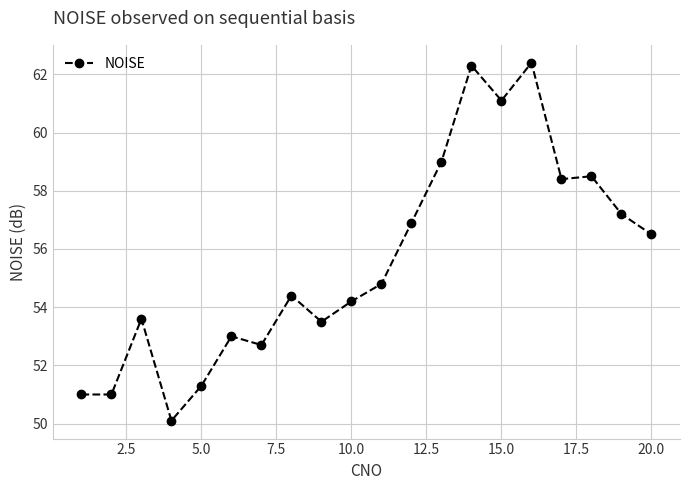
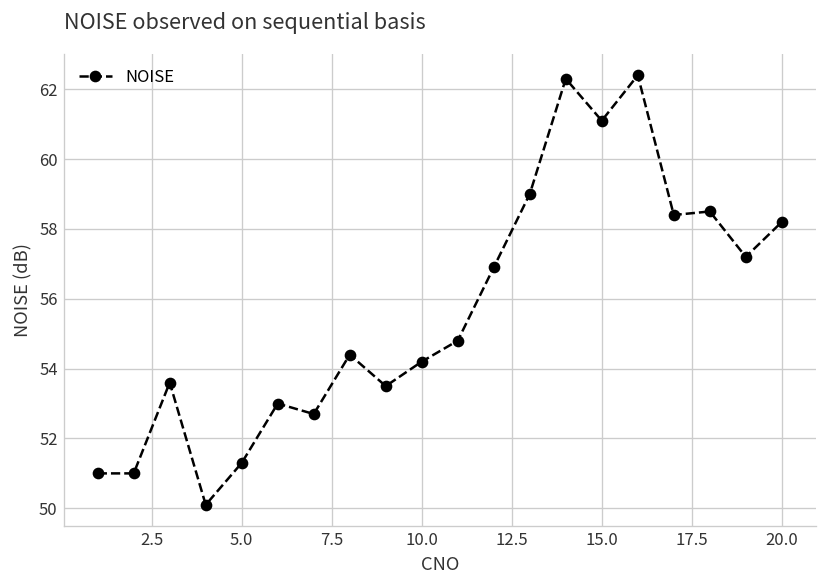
20.0: 56.5 -> 58.2
